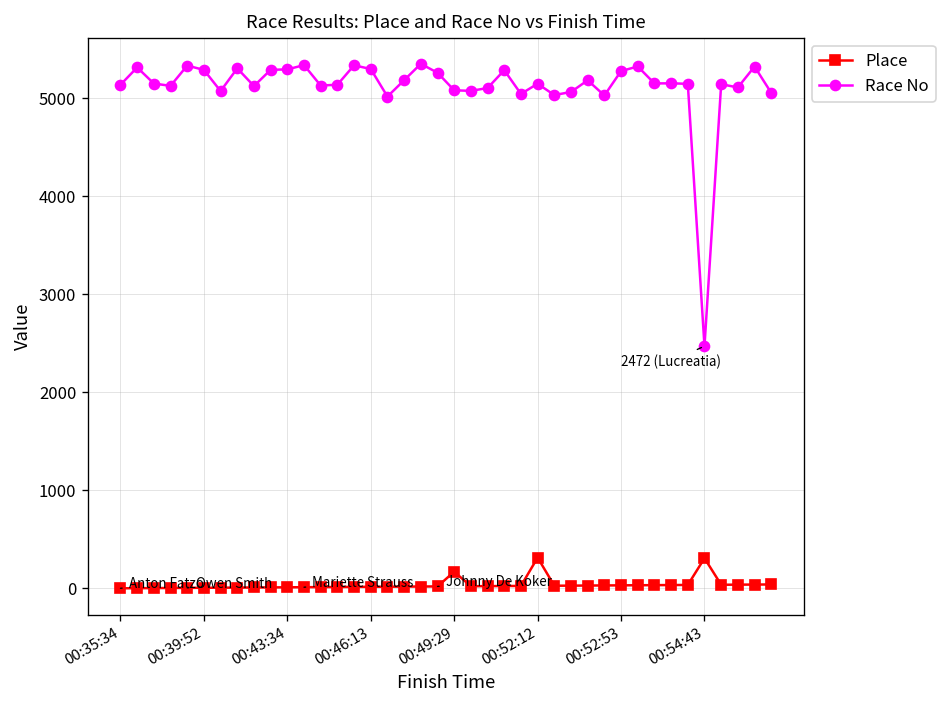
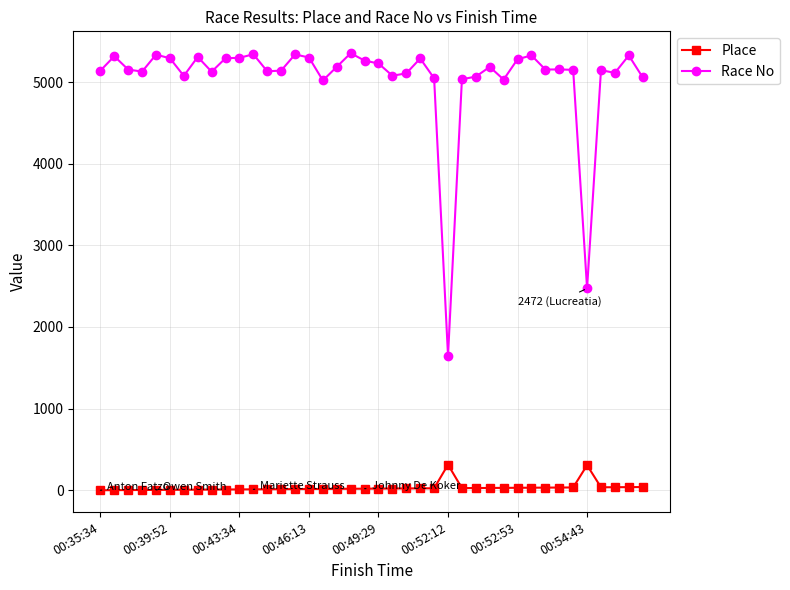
Place, 00:49:29: 200 -> 0
Race No, 00:49:29: 5100 -> 5200
Race No, 00:52:12: 5200 -> 1600
